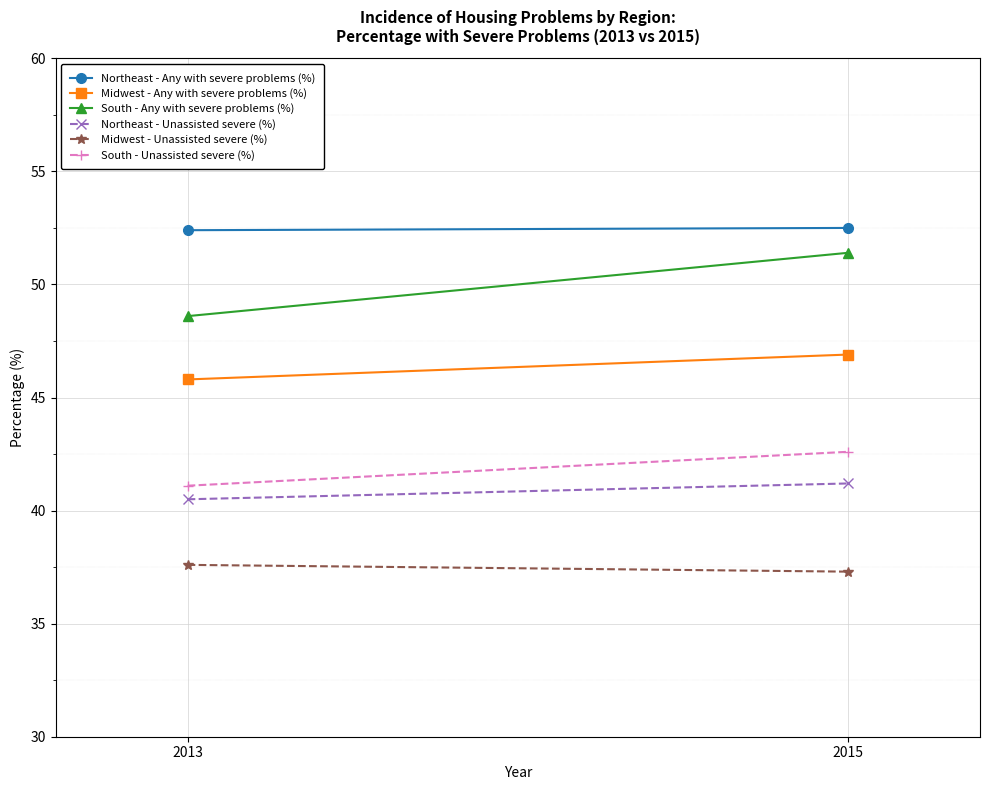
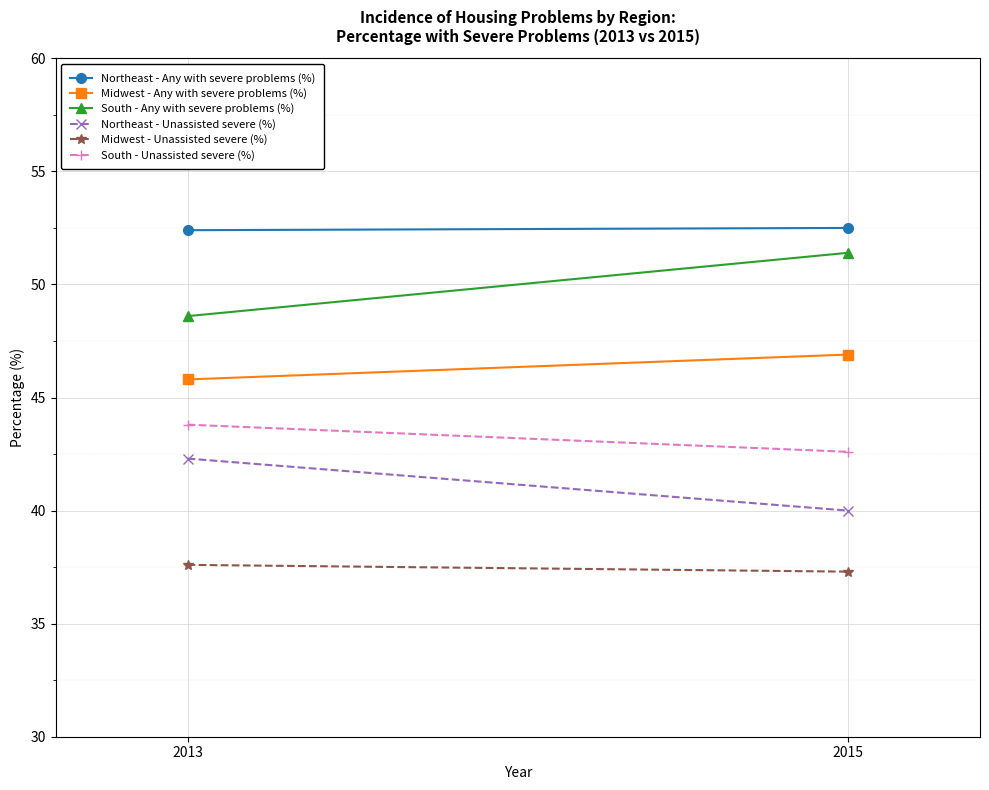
Northeast - Unassisted severe (%), 2013: 40.5 -> 42.3
South - Unassisted severe (%), 2013: 41.1 -> 43.8
Northeast - Unassisted severe (%), 2015: 41.2 -> 40.0
